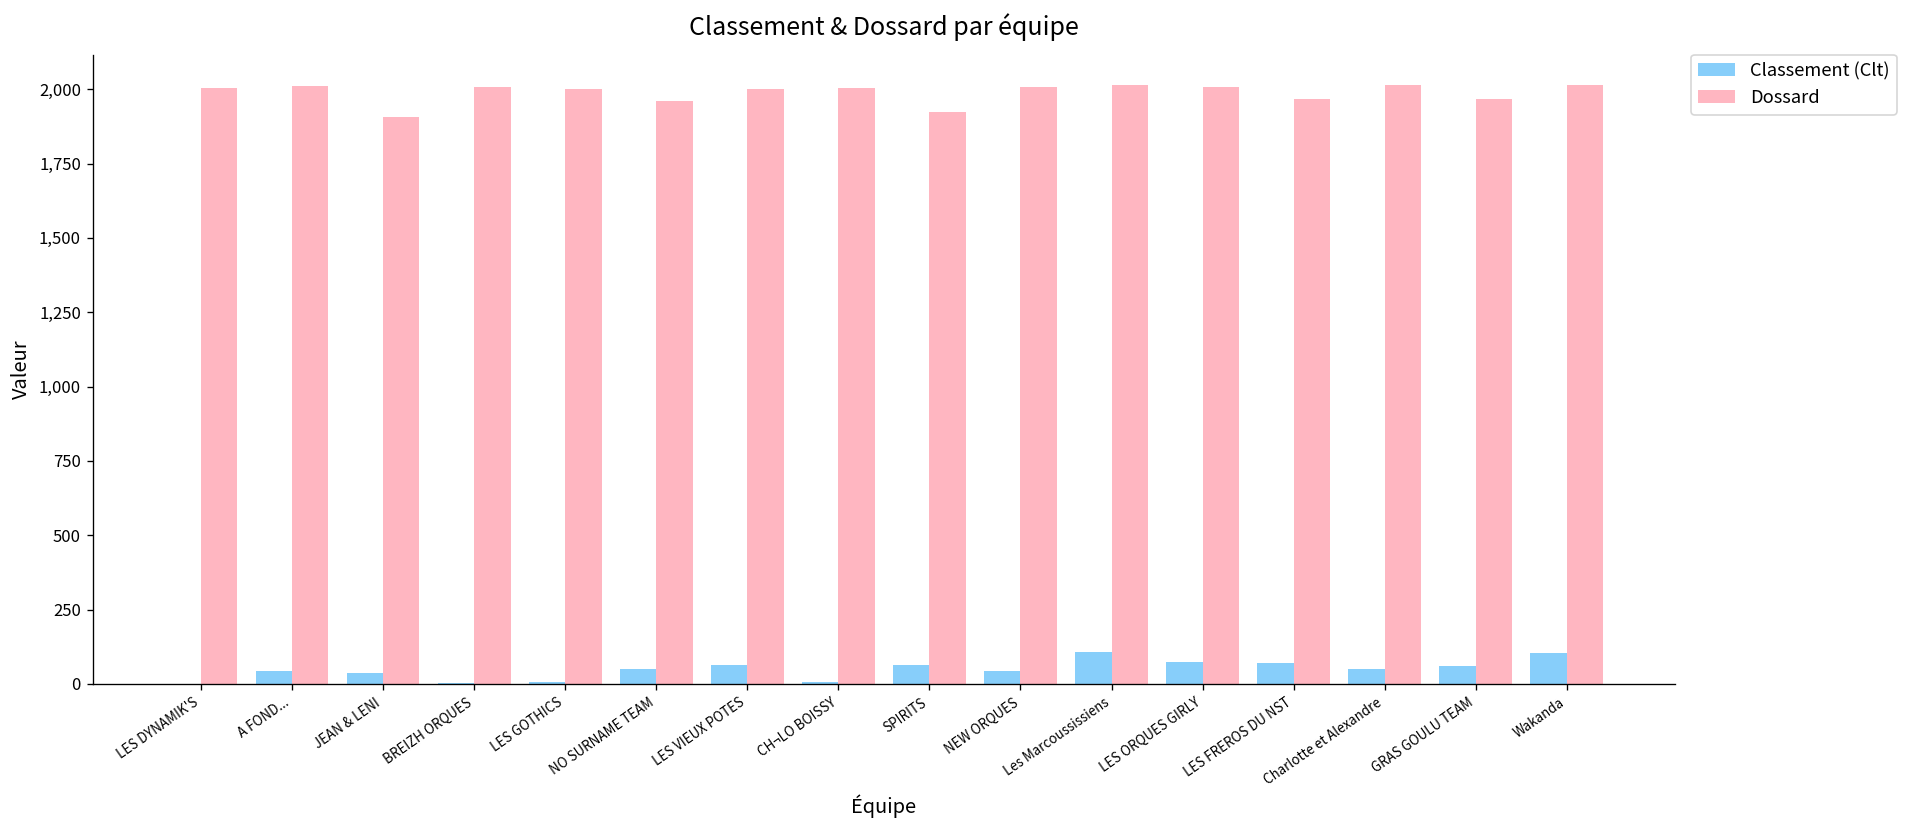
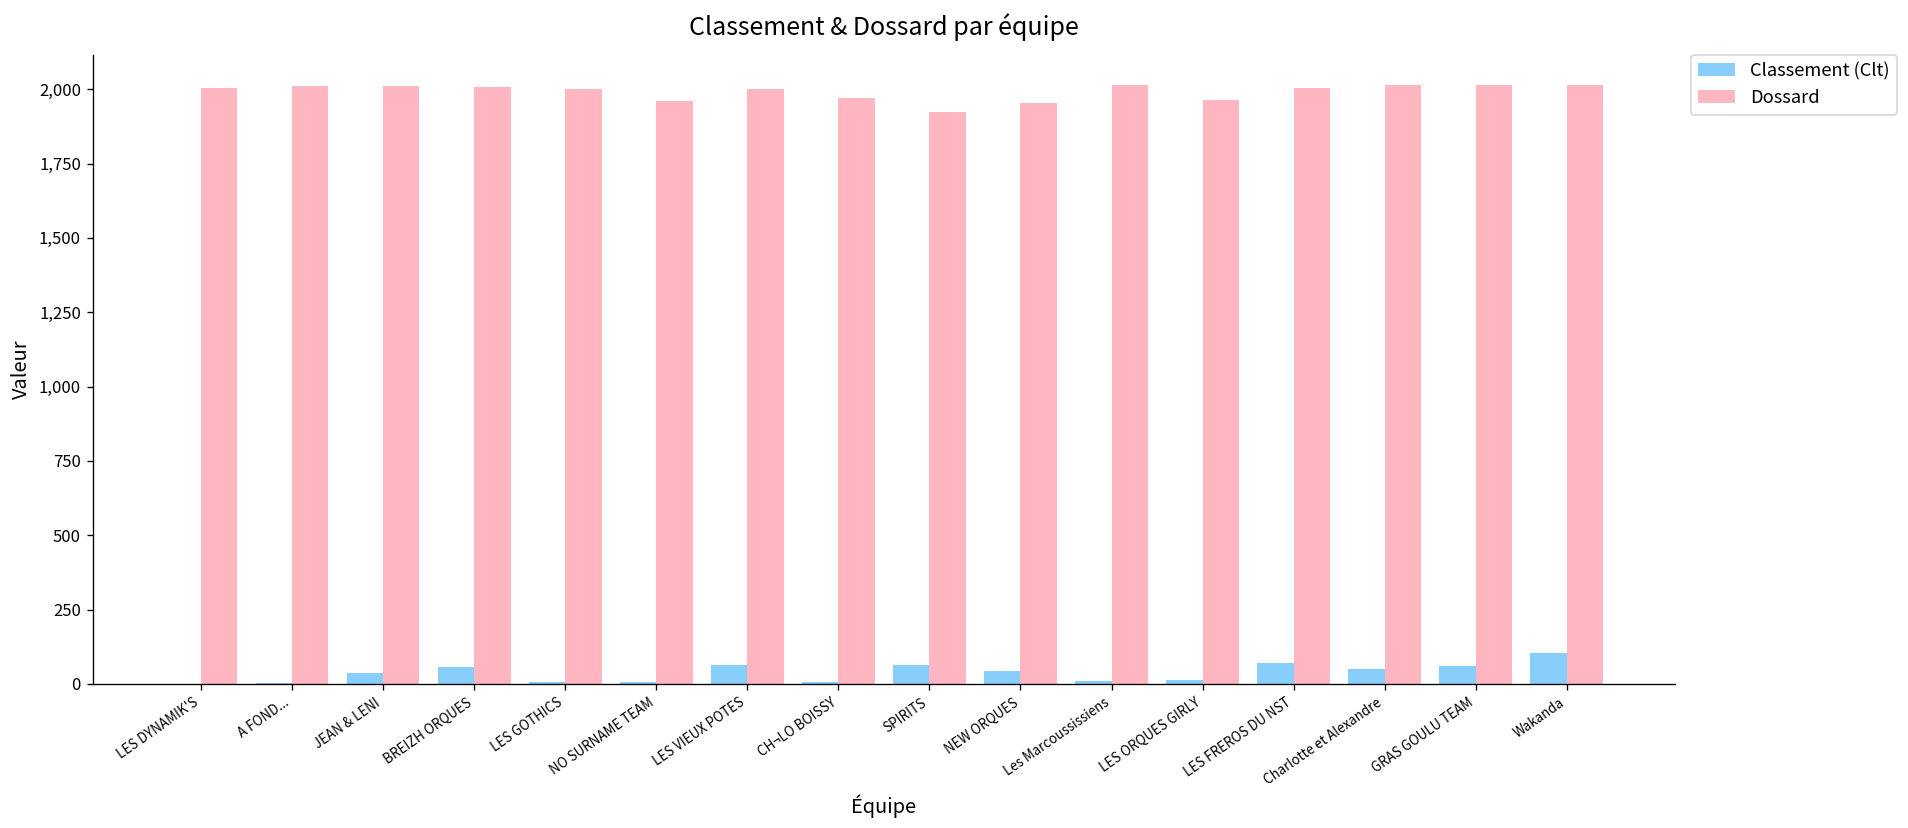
Classement (Clt), A FOND...: 40 -> 0
Dossard, JEAN & LENI: 1,910 -> 2,010
Classement (Clt), BREIZH ORQUES: 0 -> 60
Classement (Clt), NO SURNAME TEAM: 50 -> 10
Dossard, CH¬LO BOISSY: 2,010 -> 1,970
Dossard, NEW ORQUES: 2,010 -> 1,960
Classement (Clt), Les Marcoussissiens: 110 -> 10
Classement (Clt), LES ORQUES GIRLY: 70 -> 10
Dossard, LES ORQUES GIRLY: 2,010 -> 1,970
Dossard, LES FREROS DU NST: 1,970 -> 2,000
Dossard, GRAS GOULU TEAM: 1,970 -> 2,010
